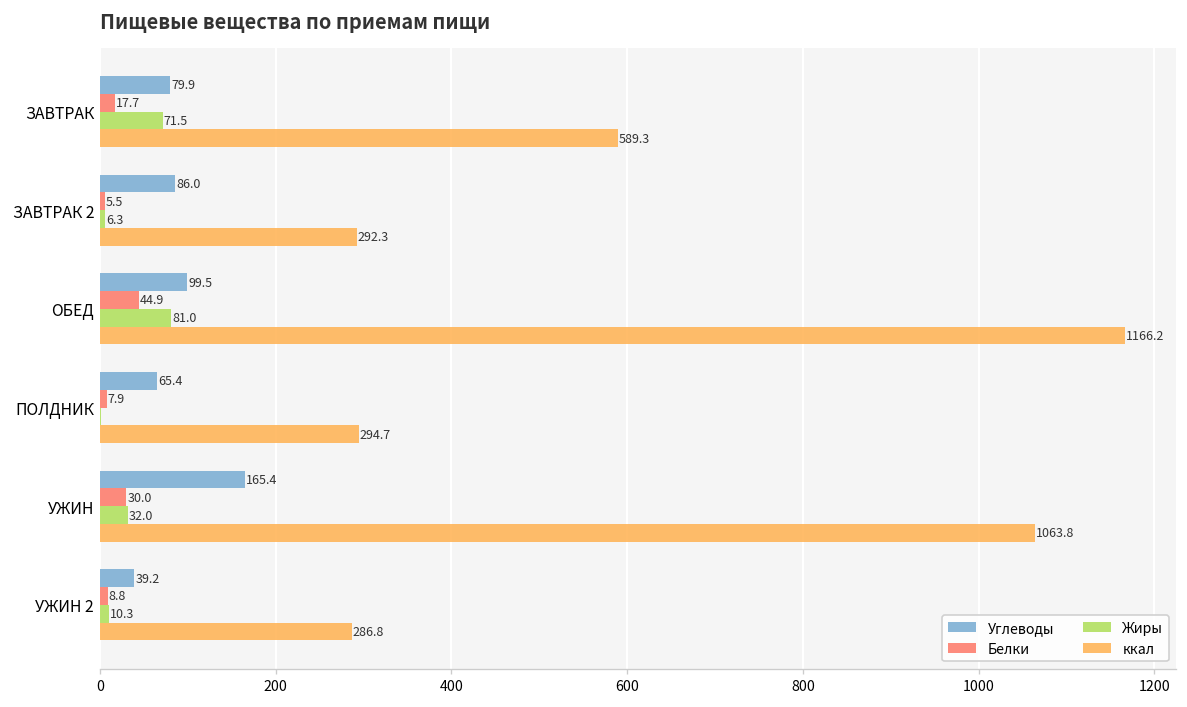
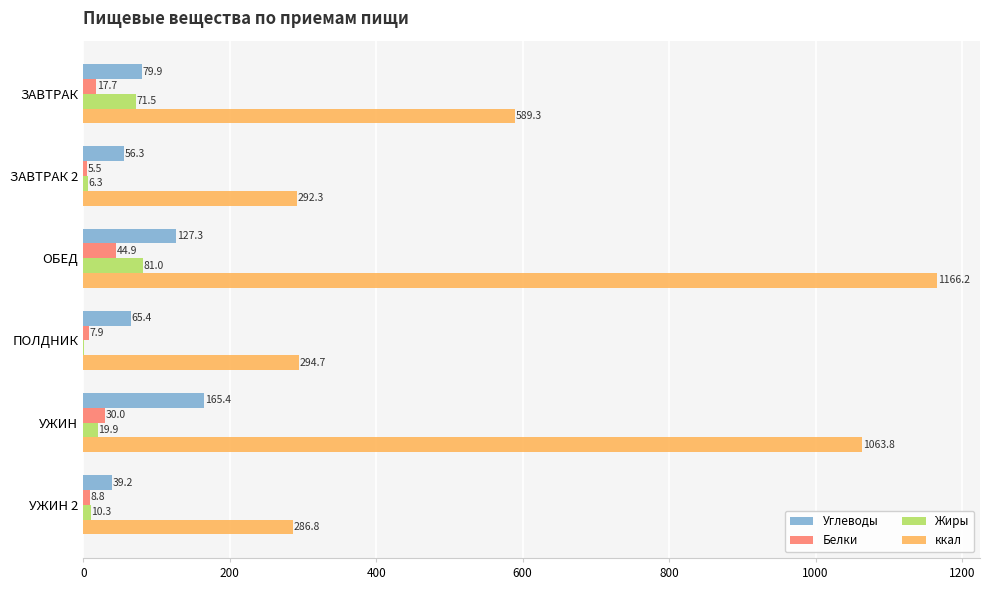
Углеводы, ЗАВТРАК 2: 86.0 -> 56.3
Углеводы, ОБЕД: 99.5 -> 127.3
Жиры, УЖИН: 32.0 -> 19.9
